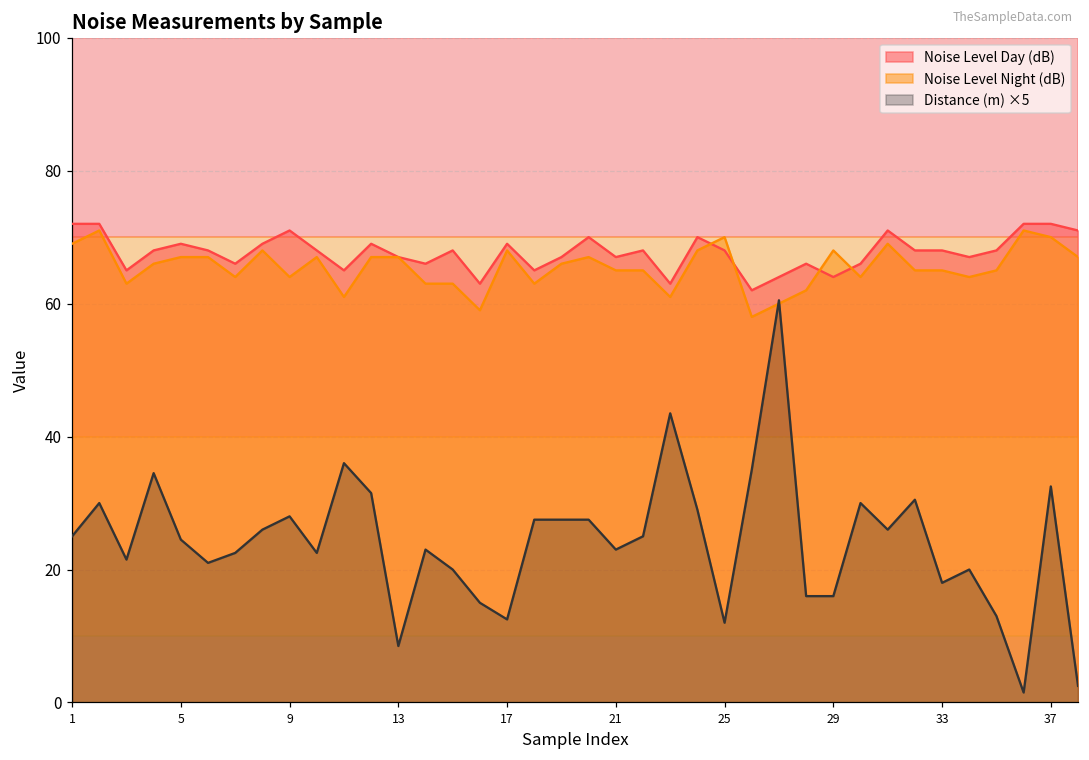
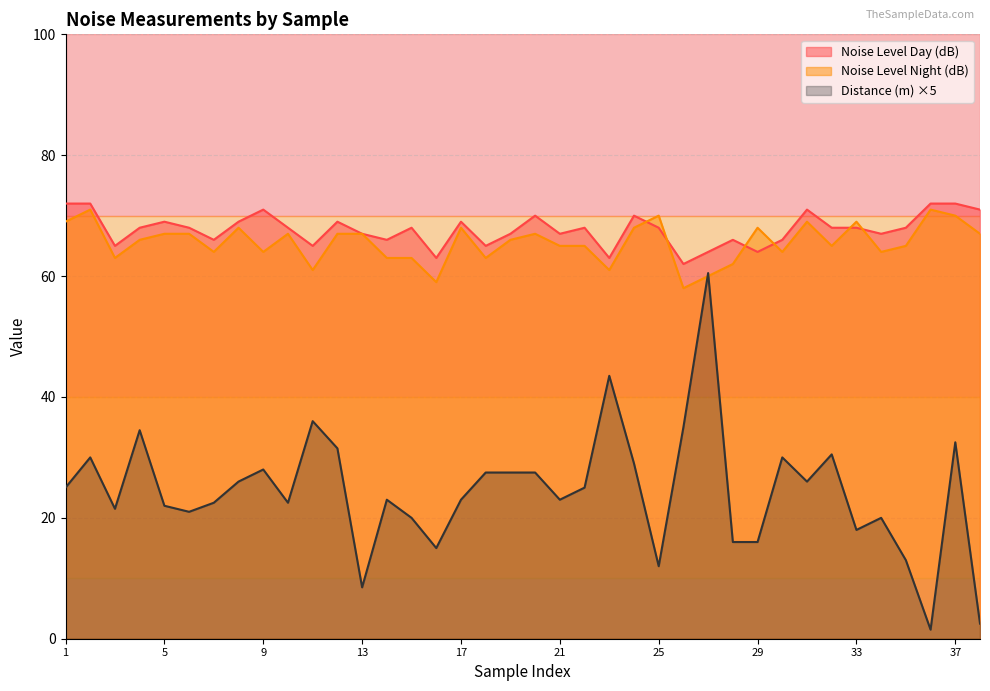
Distance (m) ×5, 5: 25 -> 22
Distance (m) ×5, 17: 13 -> 23
Noise Level Night (dB), 33: 65 -> 69
